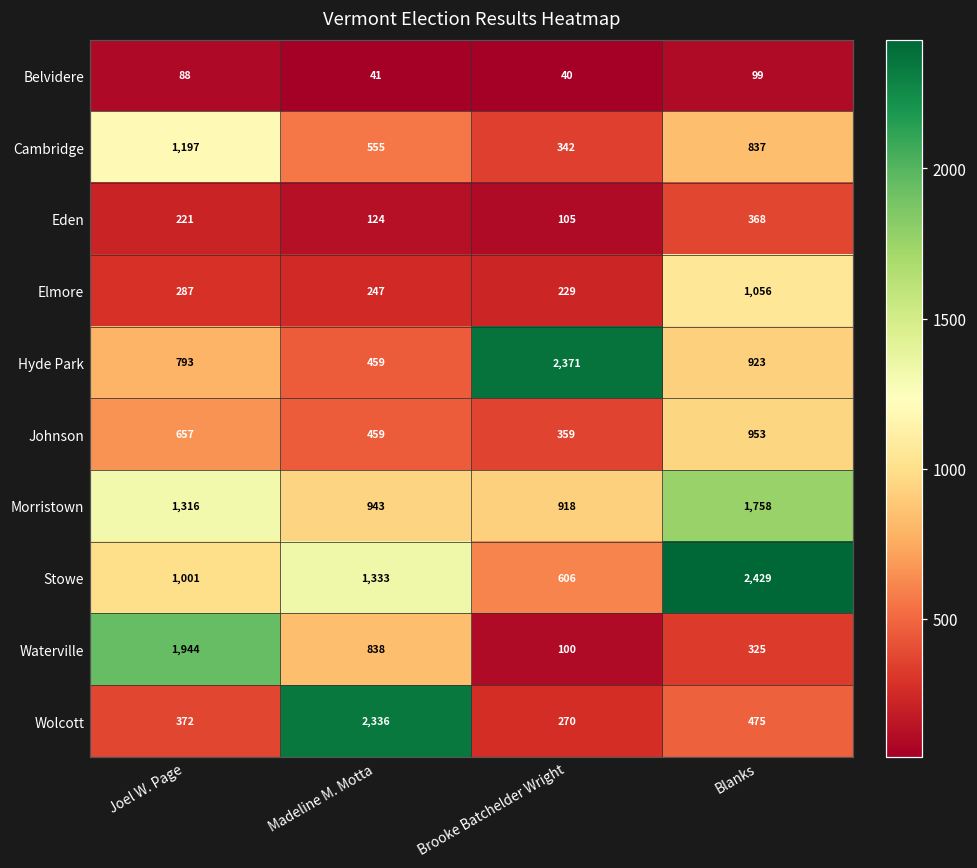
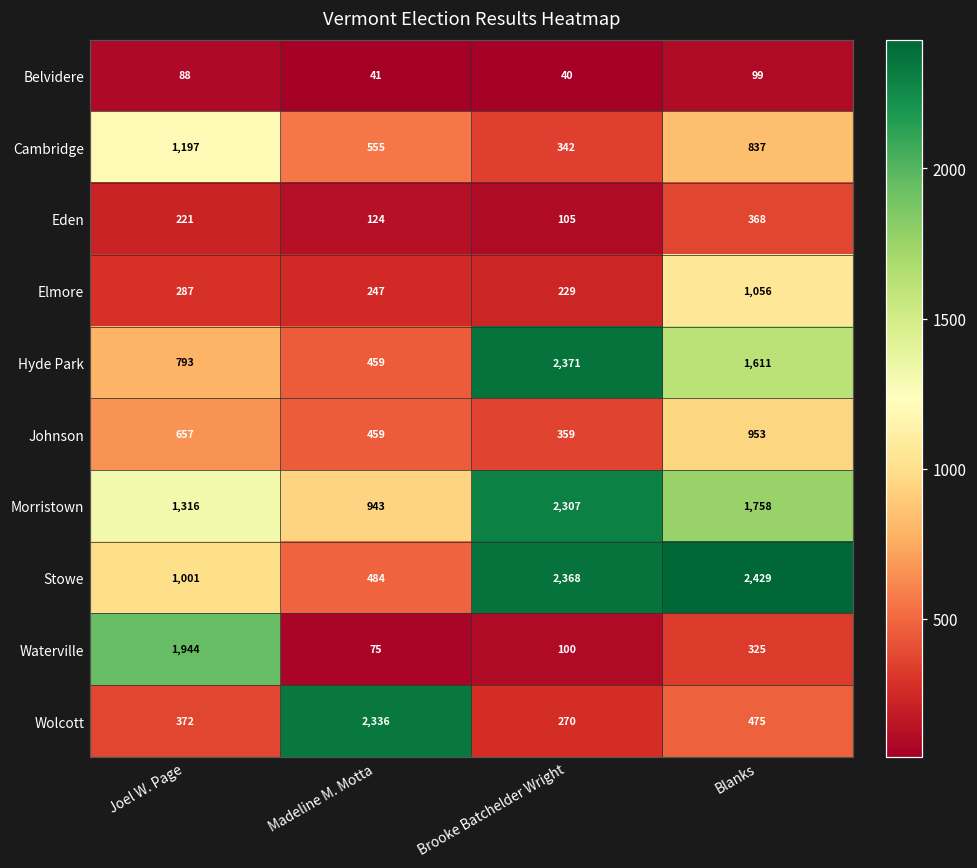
Hyde Park, Blanks: 923 -> 1,611
Morristown, Brooke Batchelder Wright: 918 -> 2,307
Stowe, Madeline M. Motta: 1,333 -> 484
Stowe, Brooke Batchelder Wright: 606 -> 2,368
Waterville, Madeline M. Motta: 838 -> 75
